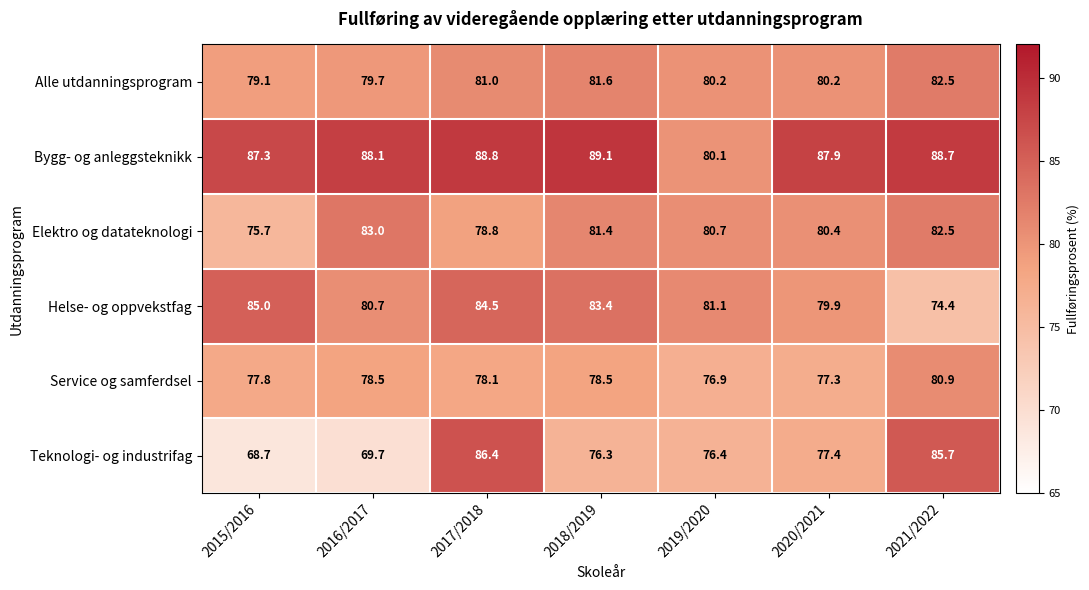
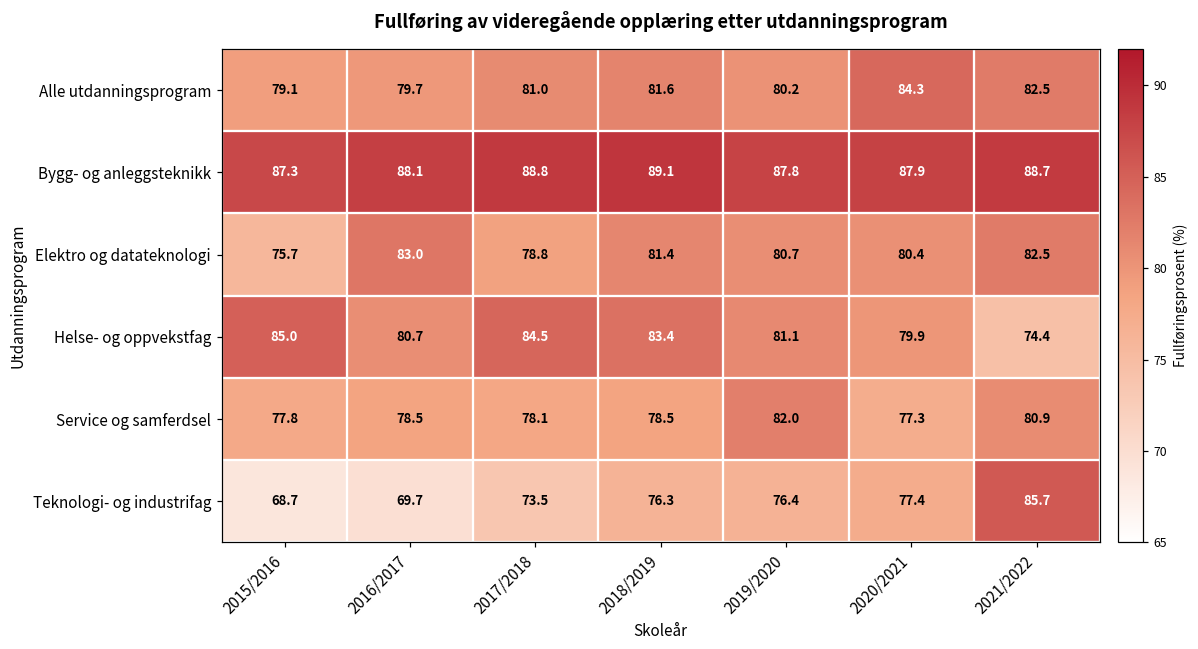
Alle utdanningsprogram, 2020/2021: 80.2 -> 84.3
Bygg- og anleggsteknikk, 2019/2020: 80.1 -> 87.8
Service og samferdsel, 2019/2020: 76.9 -> 82.0
Teknologi- og industrifag, 2017/2018: 86.4 -> 73.5
